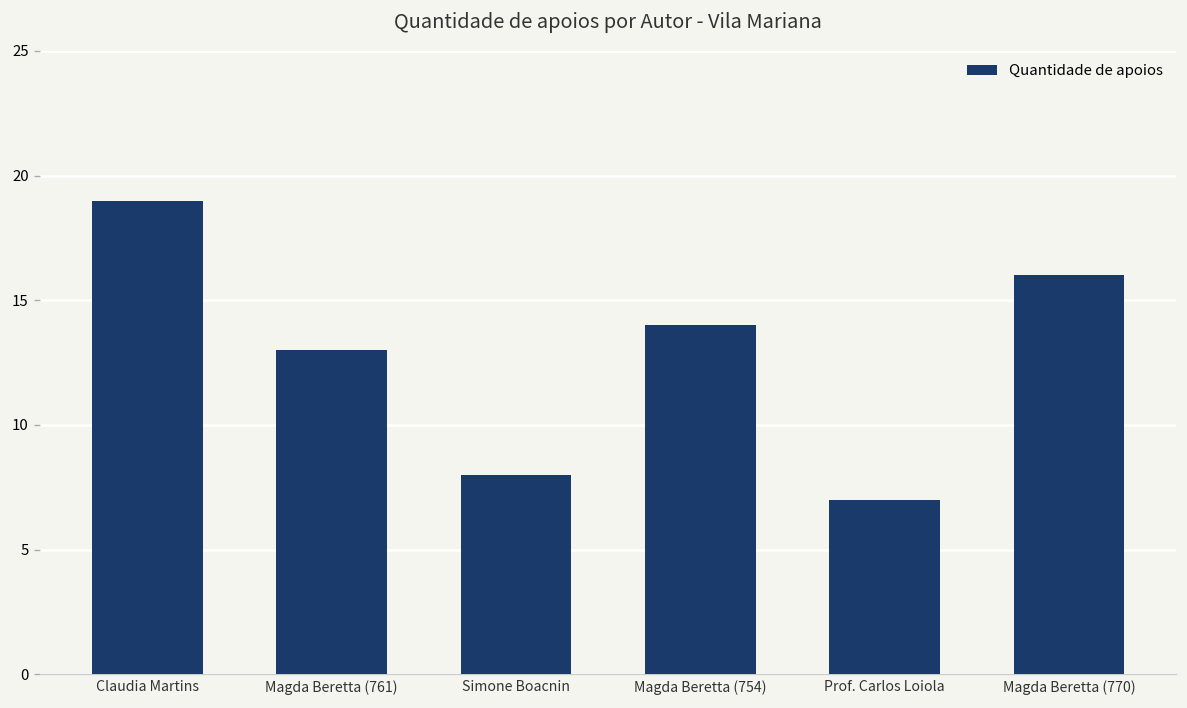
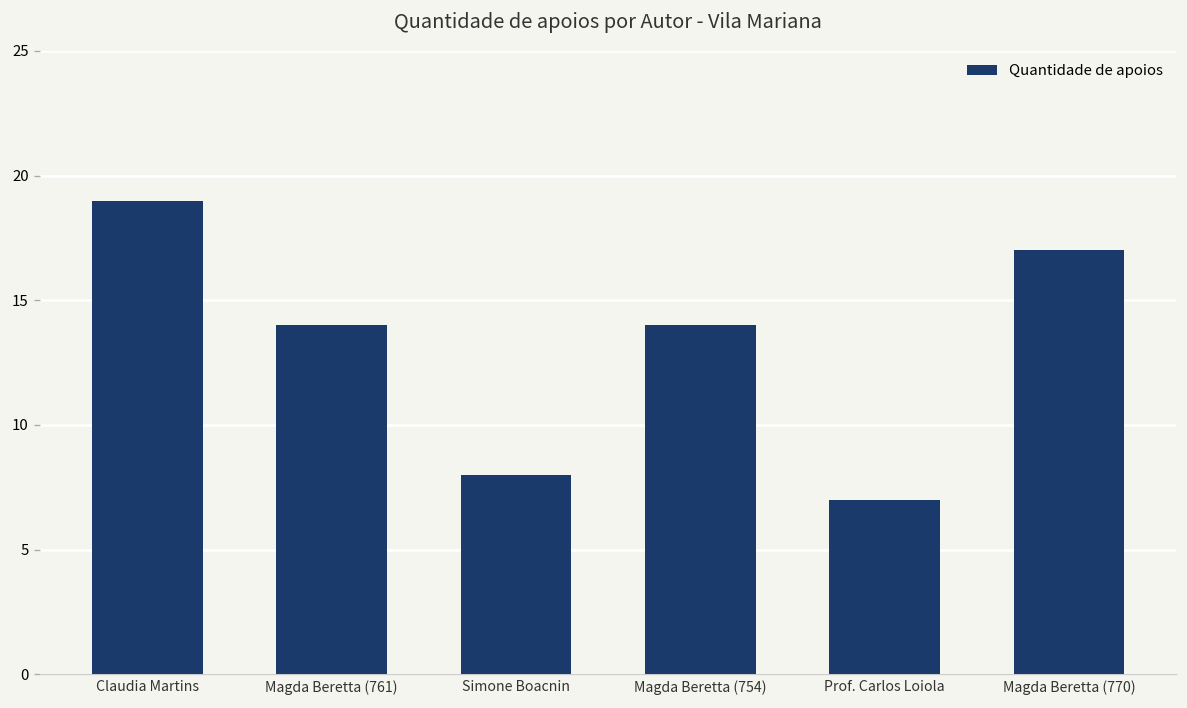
Magda Beretta (761): 13 -> 14
Magda Beretta (770): 16 -> 17
